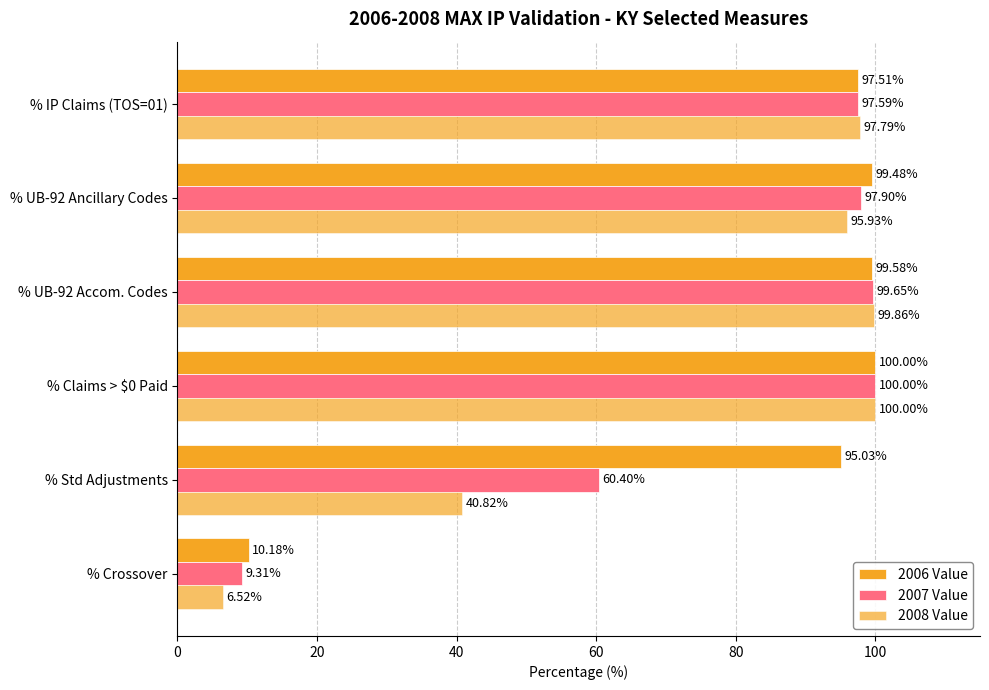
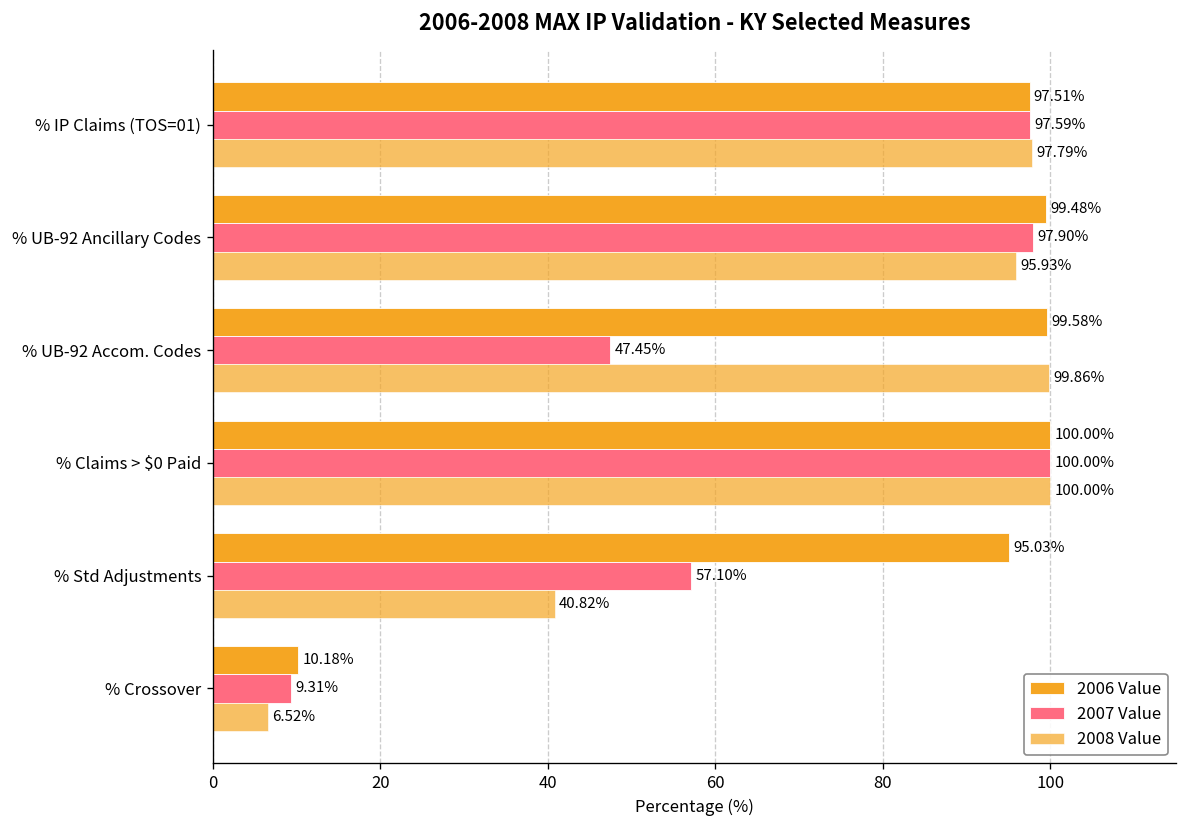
2007 Value, % UB-92 Accom. Codes: 99.65% -> 47.45%
2007 Value, % Std Adjustments: 60.40% -> 57.10%
